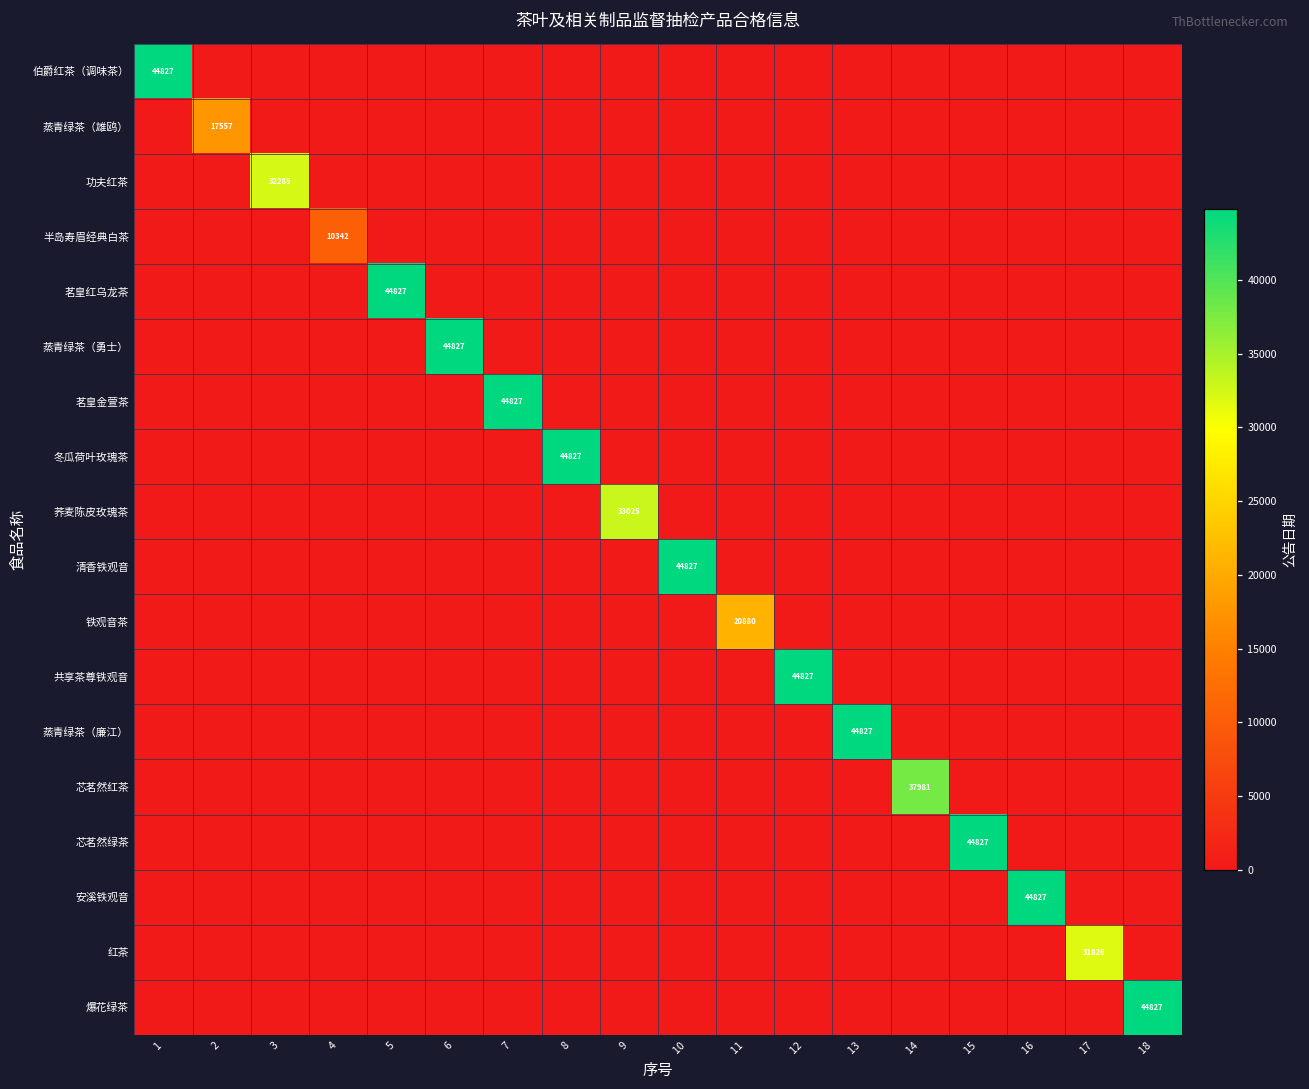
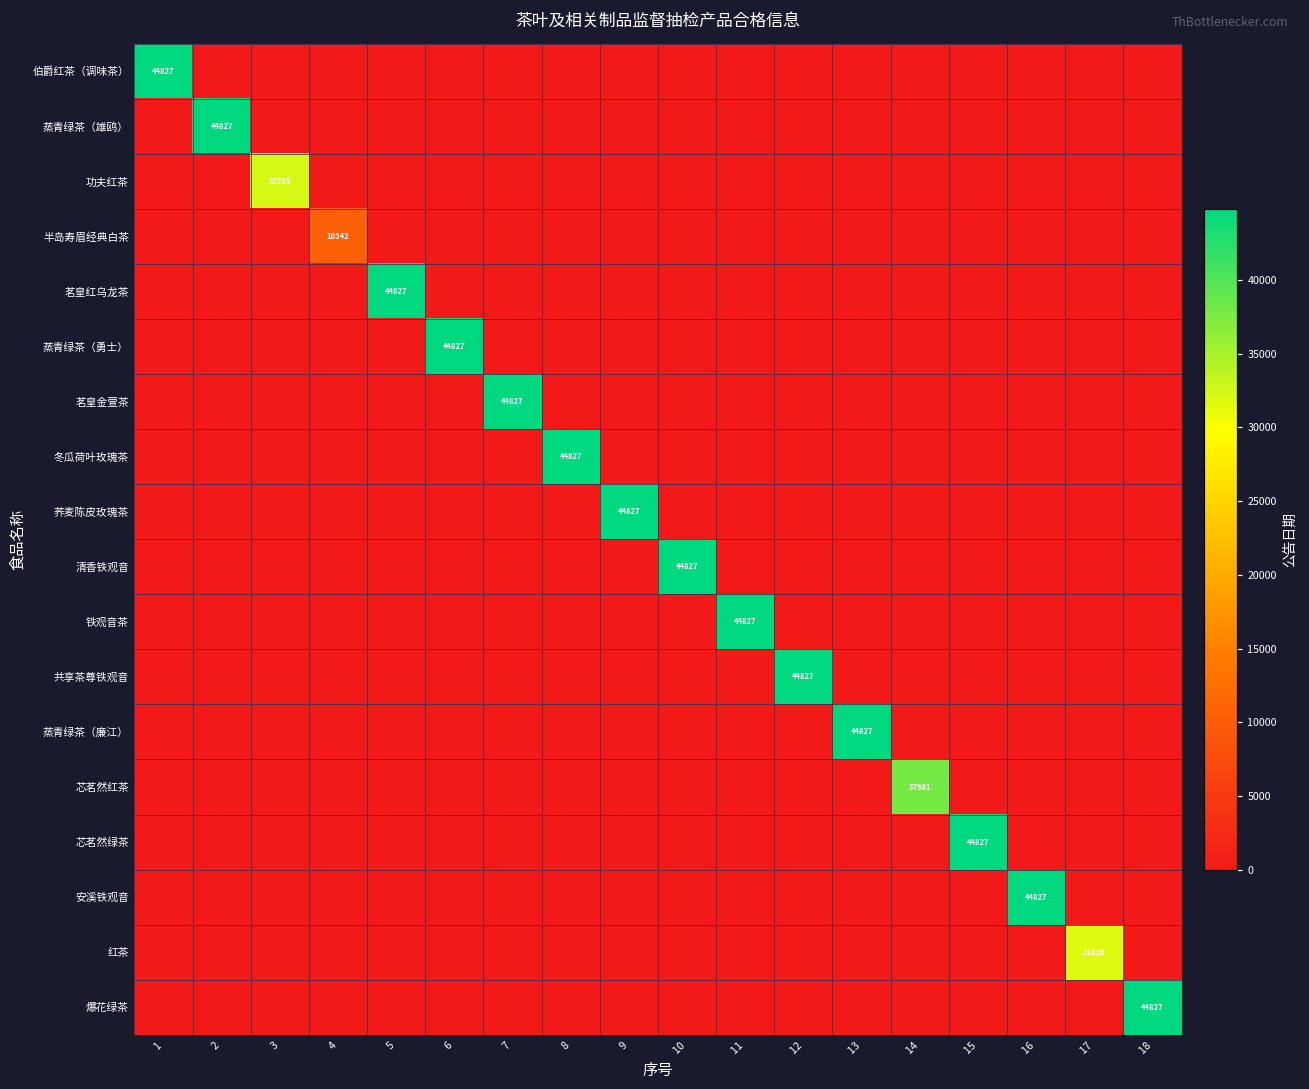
蒸青绿茶（雄鸥）, 2: 17557 -> 44827
荞麦陈皮玫瑰茶, 9: 33025 -> 44827
铁观音茶, 11: 20880 -> 44827
